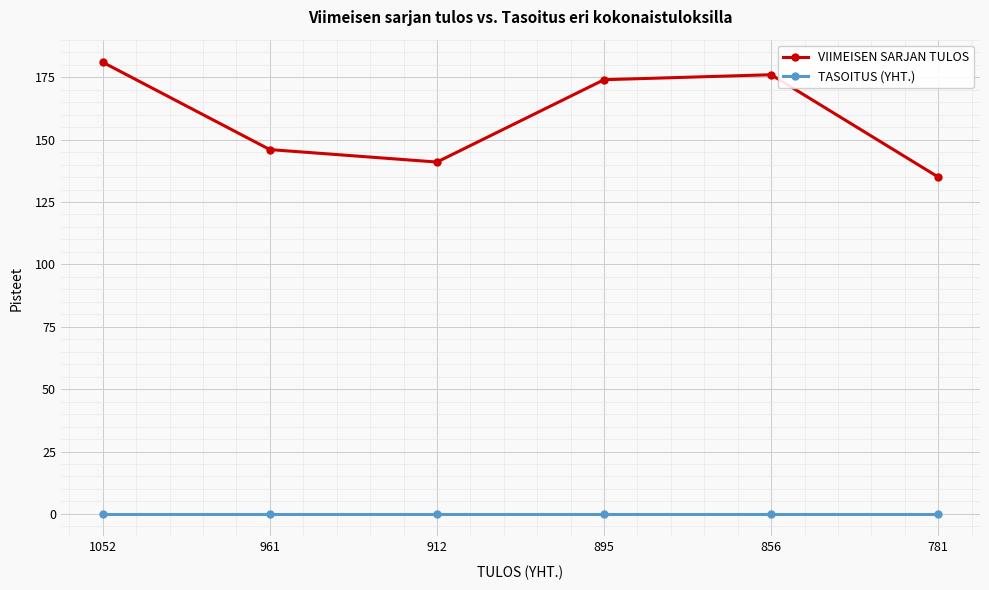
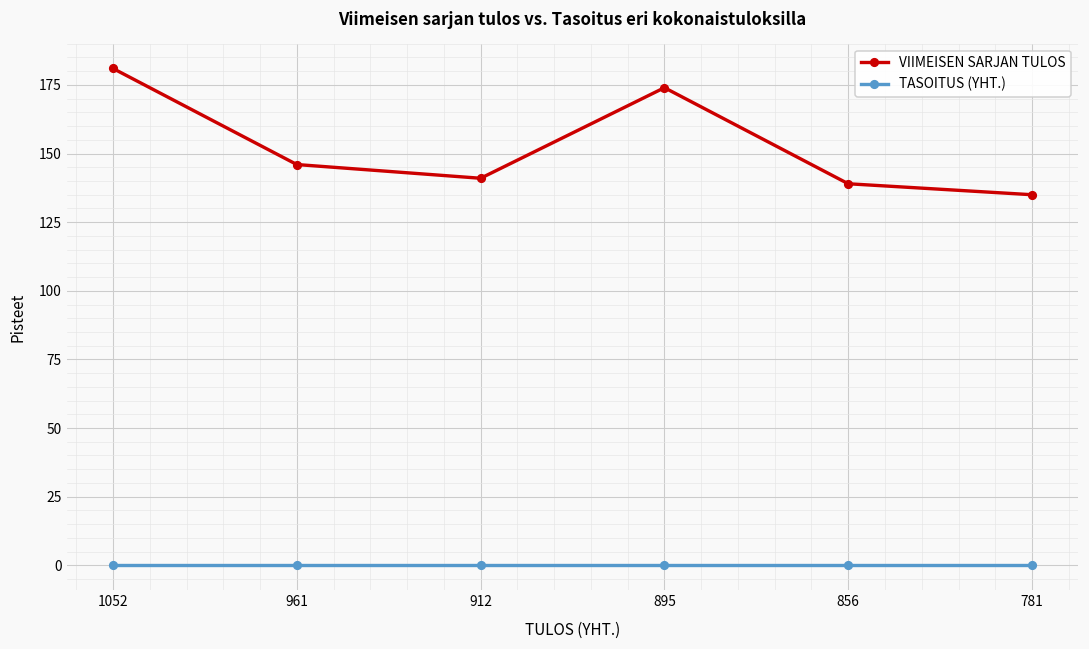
VIIMEISEN SARJAN TULOS, 856: 176 -> 139
